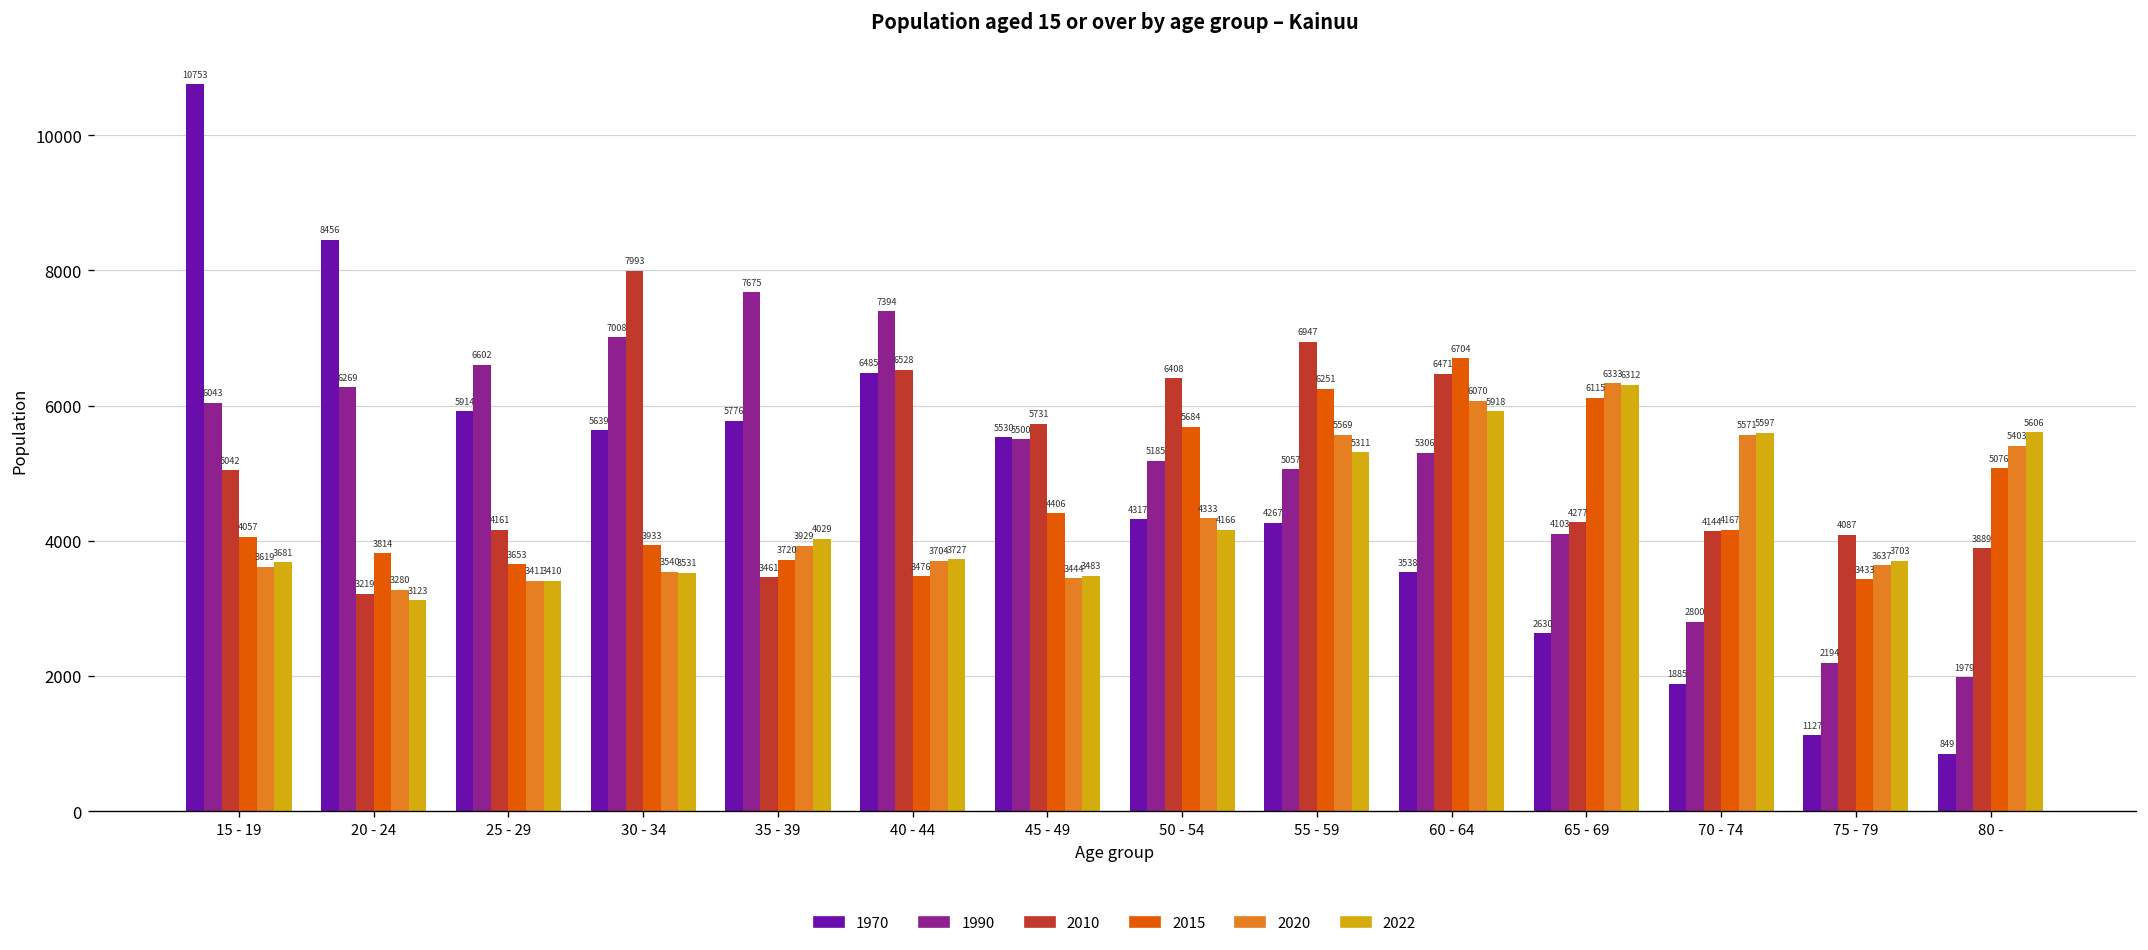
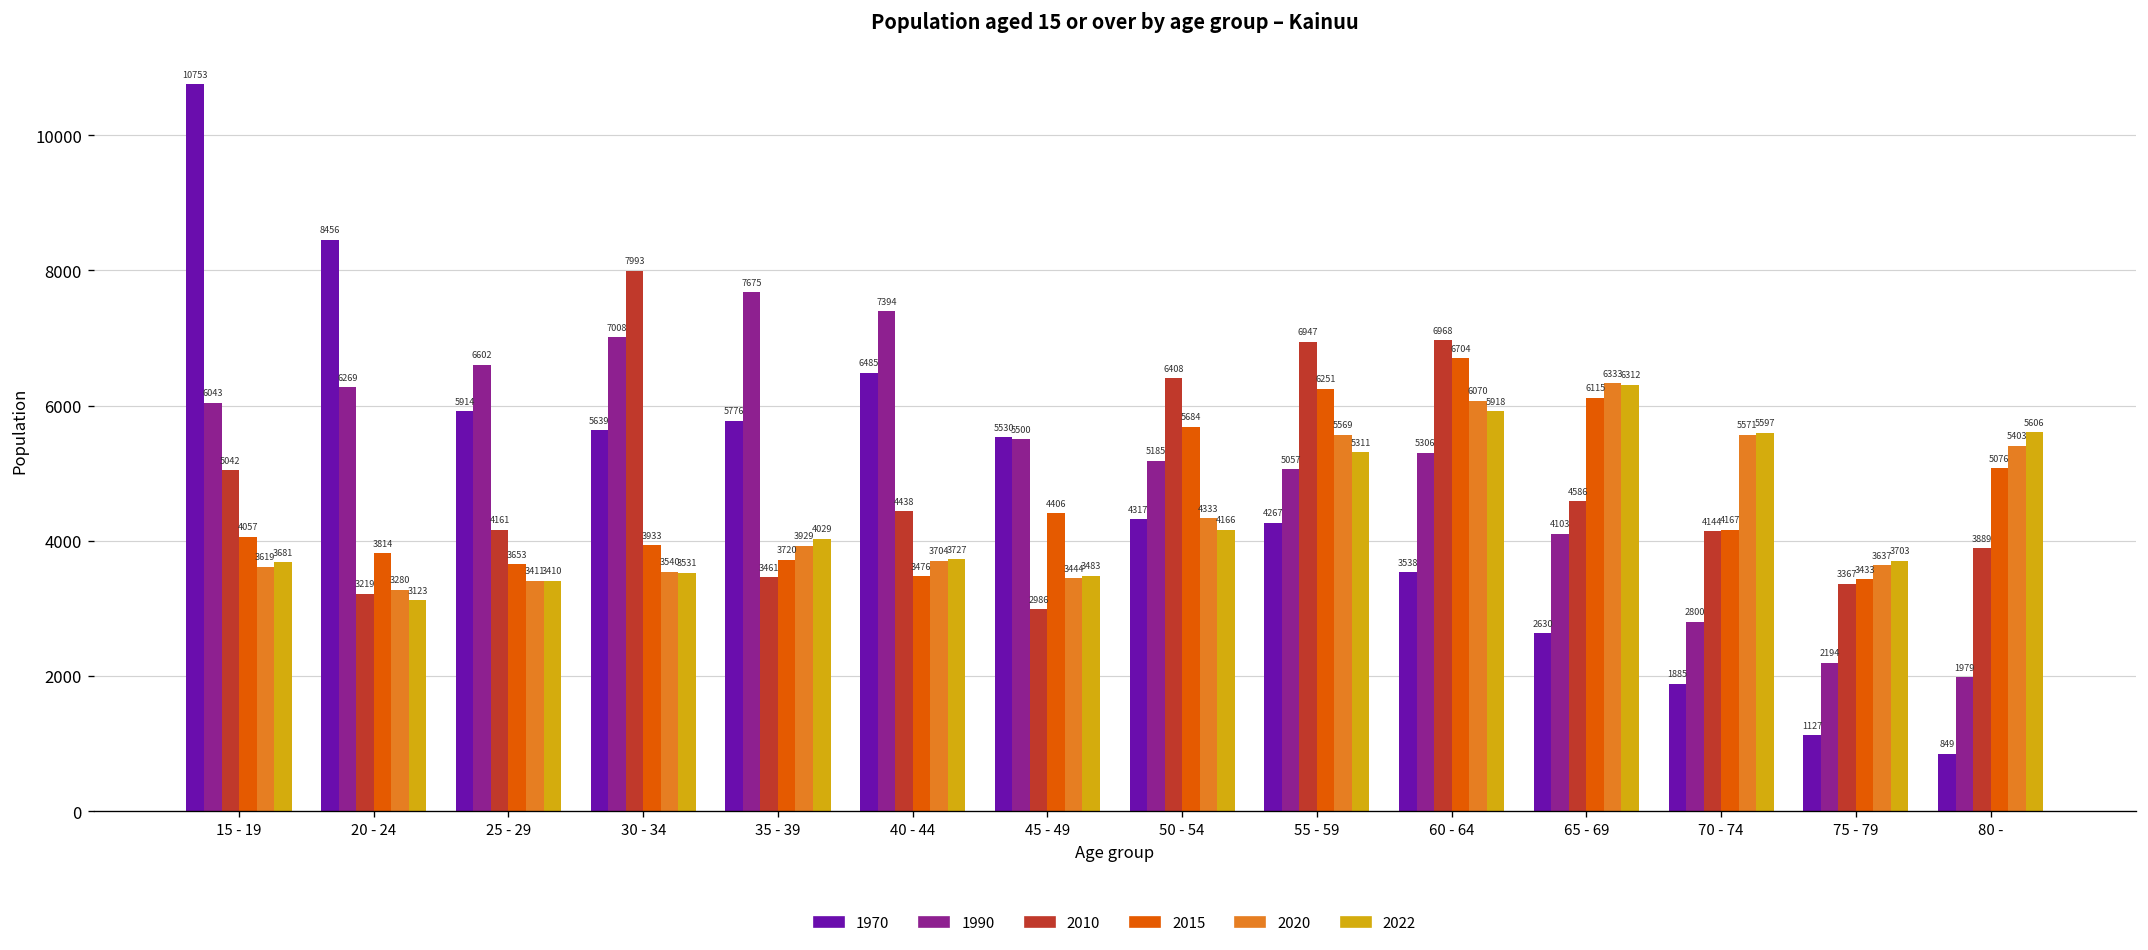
2010, 40 - 44: 6528 -> 4438
2010, 45 - 49: 5731 -> 2986
2010, 60 - 64: 6471 -> 6968
2010, 65 - 69: 4277 -> 4586
2010, 75 - 79: 4087 -> 3367
